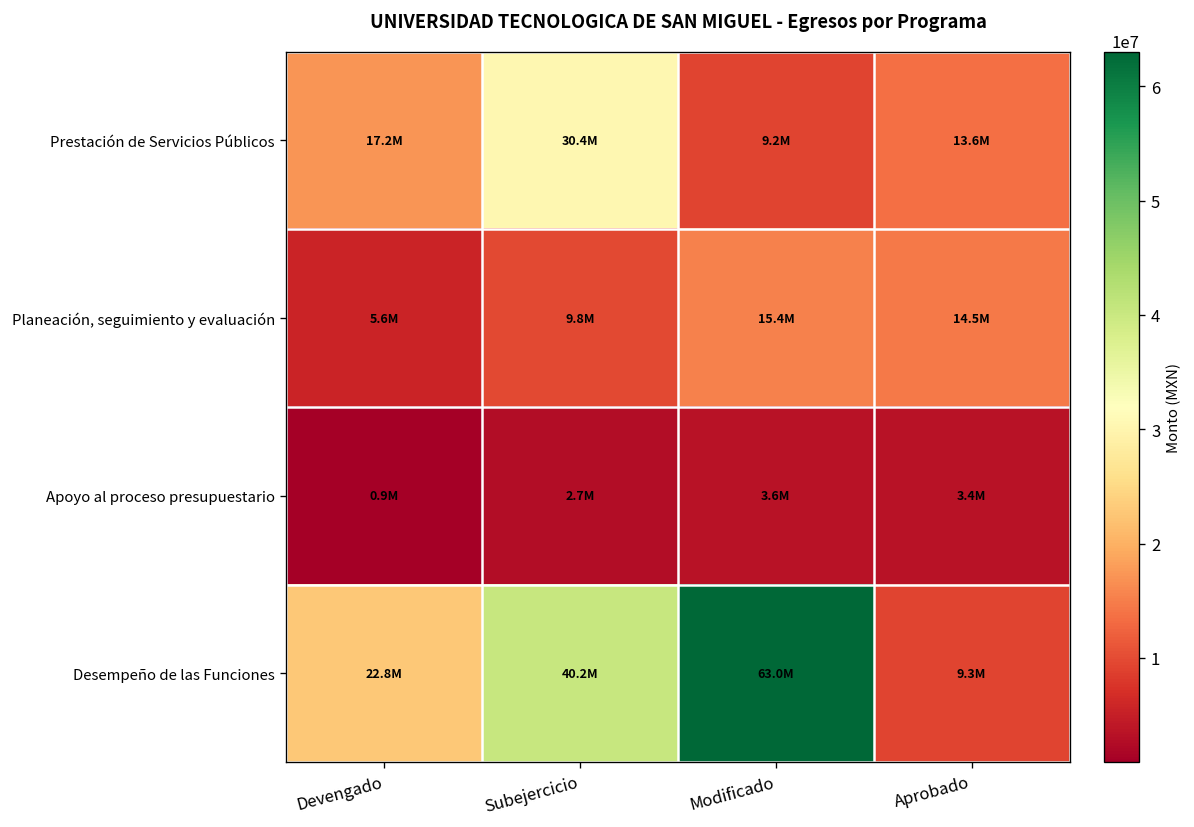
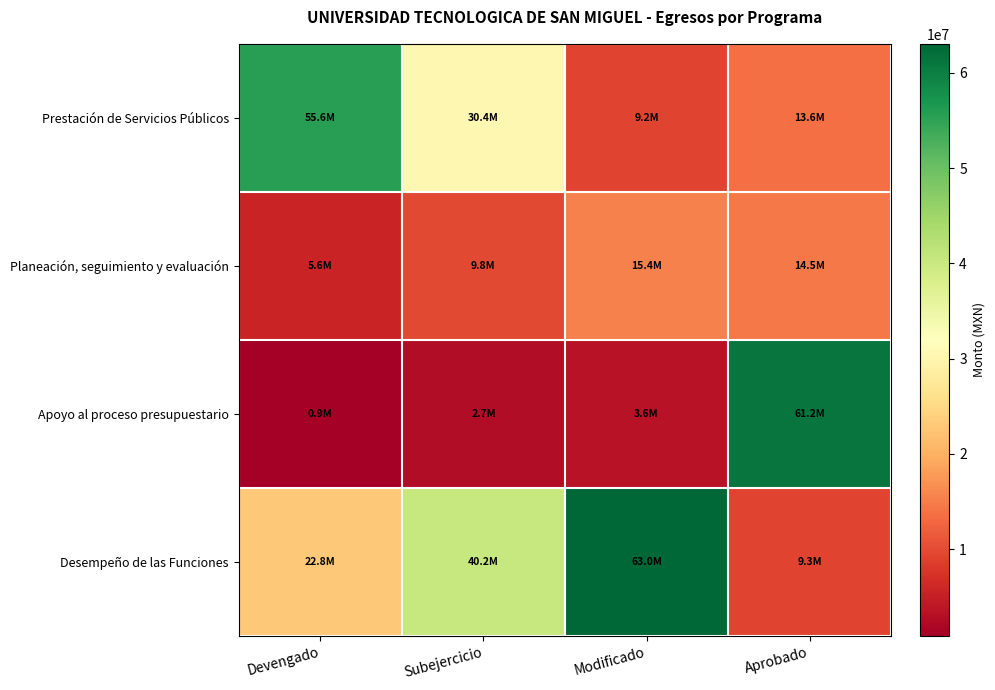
Prestación de Servicios Públicos, Devengado: 17.2M -> 55.6M
Apoyo al proceso presupuestario, Aprobado: 3.4M -> 61.2M
